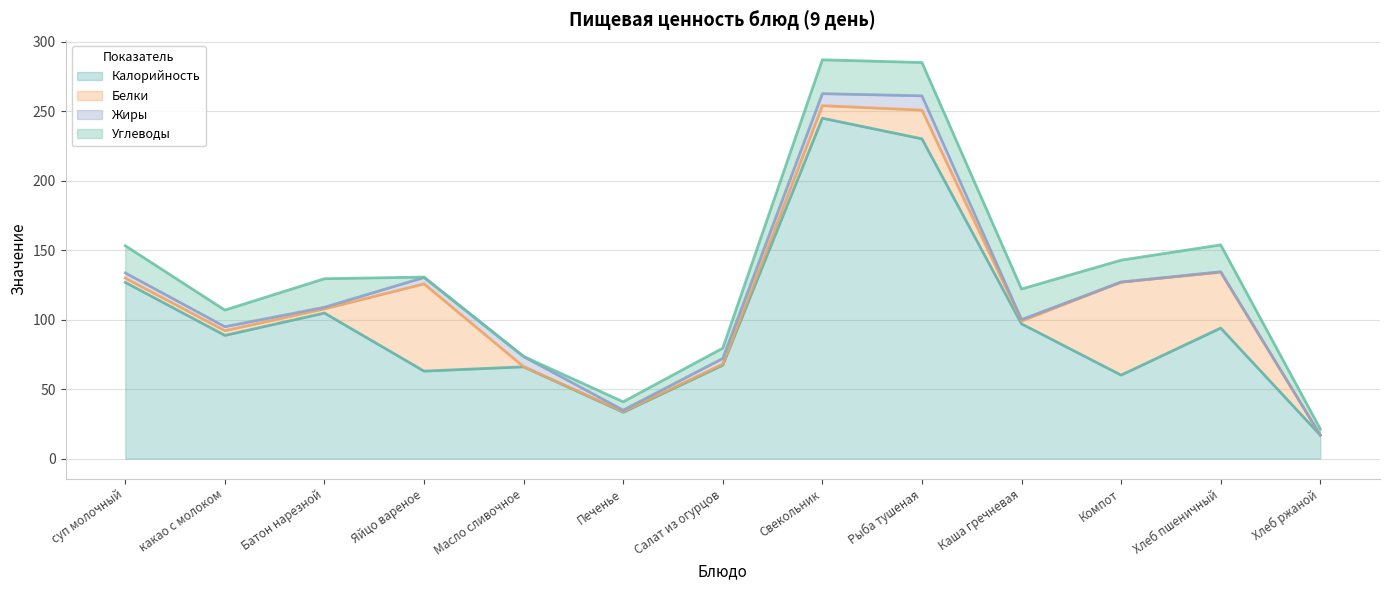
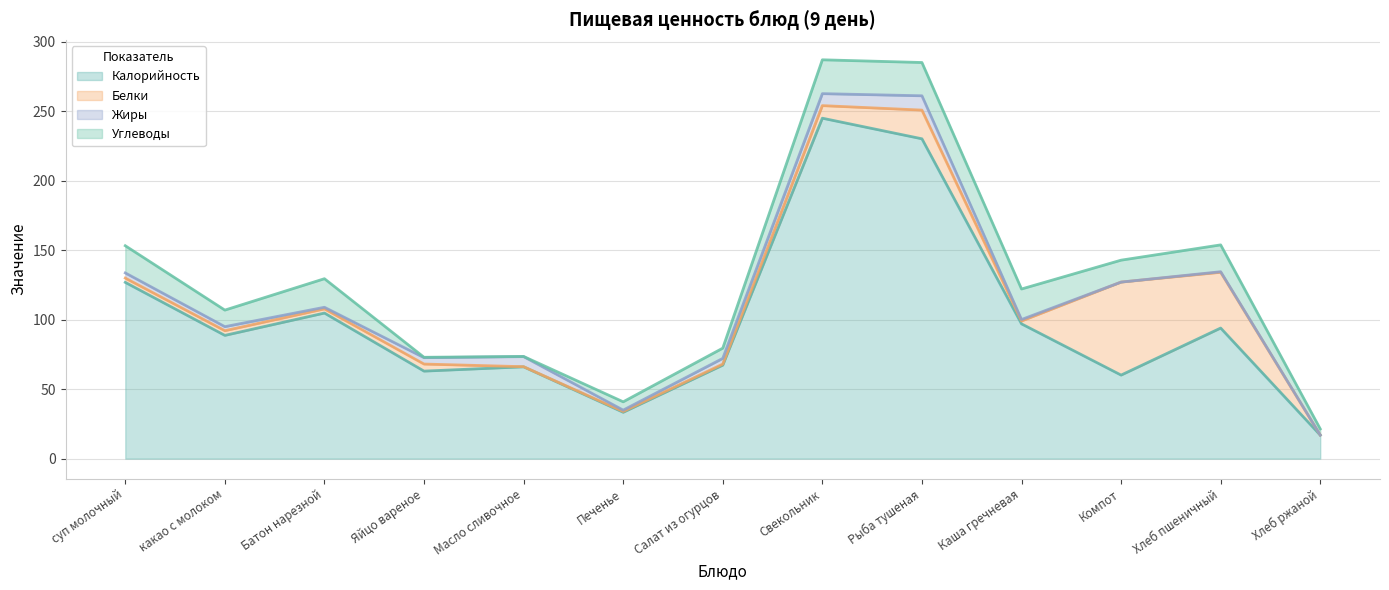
Белки, Яйцо вареное: 63 -> 5
